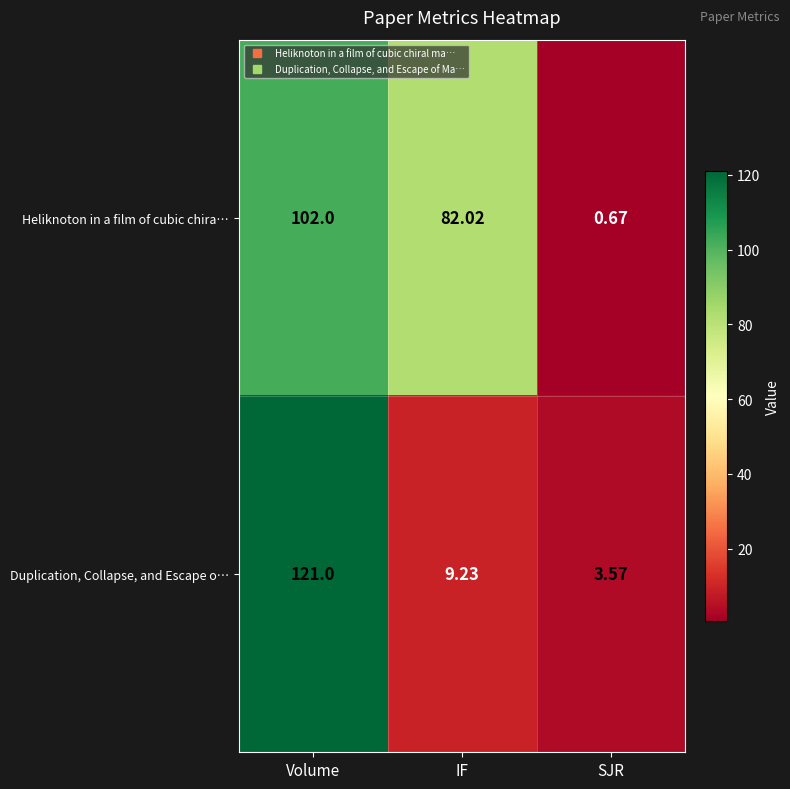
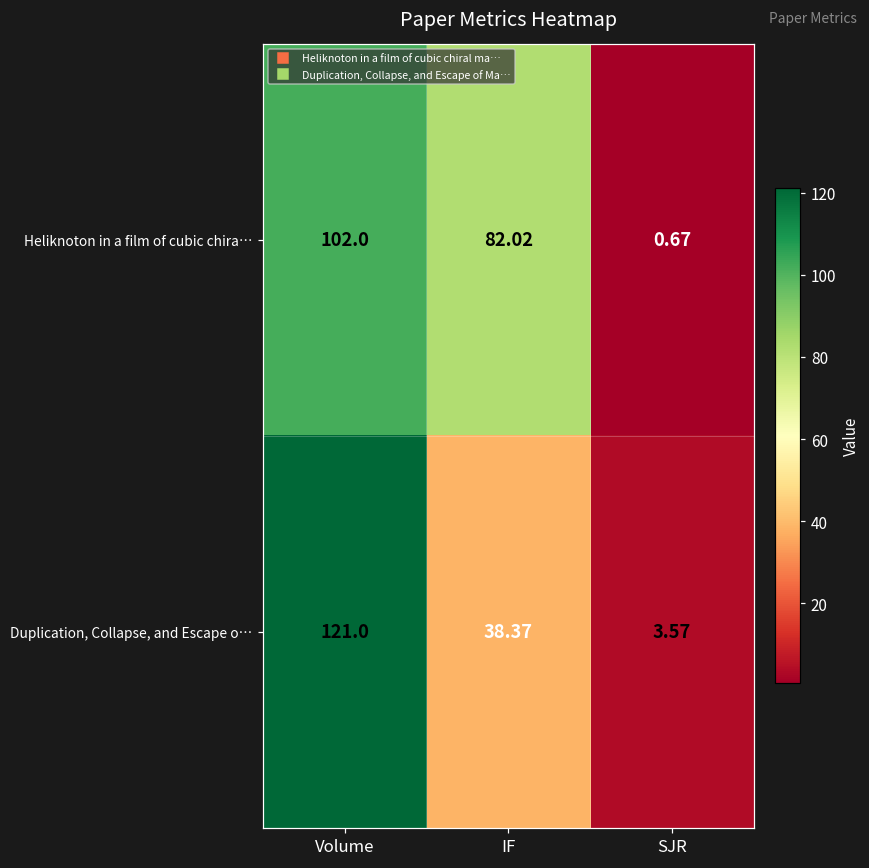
Duplication, Collapse, and Escape o…, IF: 9.23 -> 38.37
